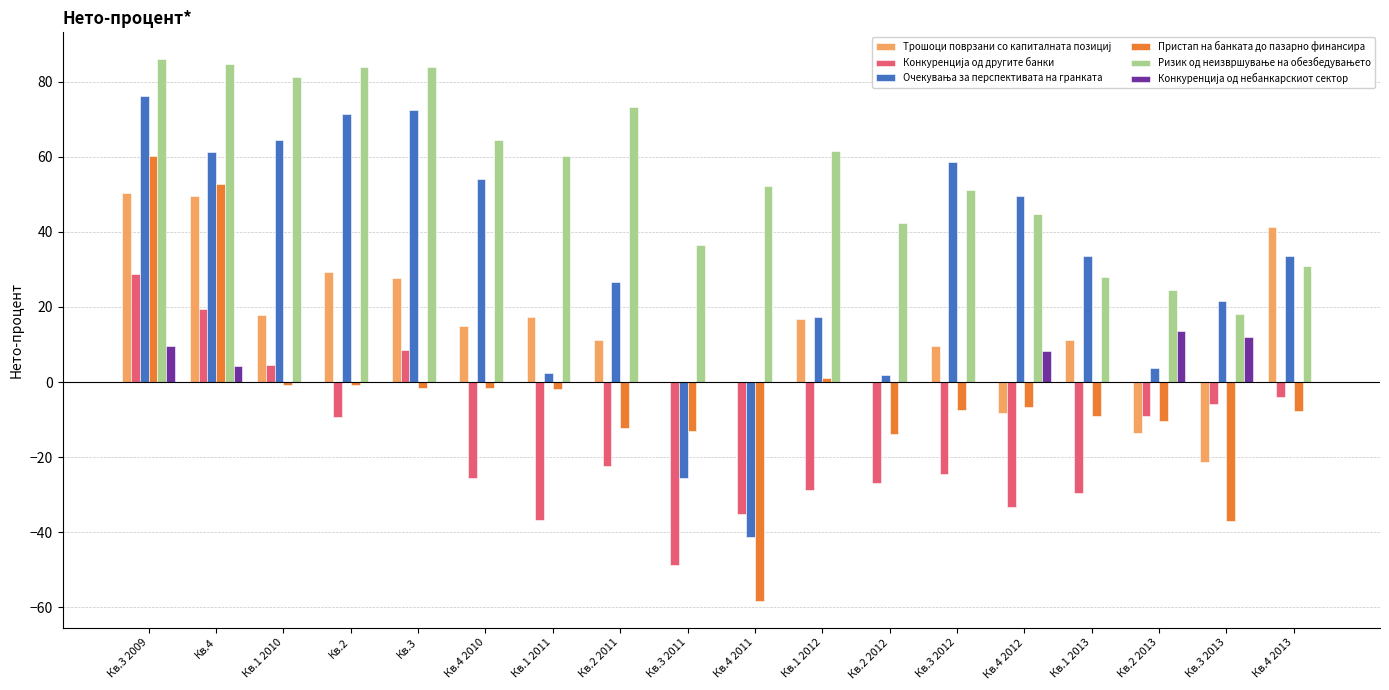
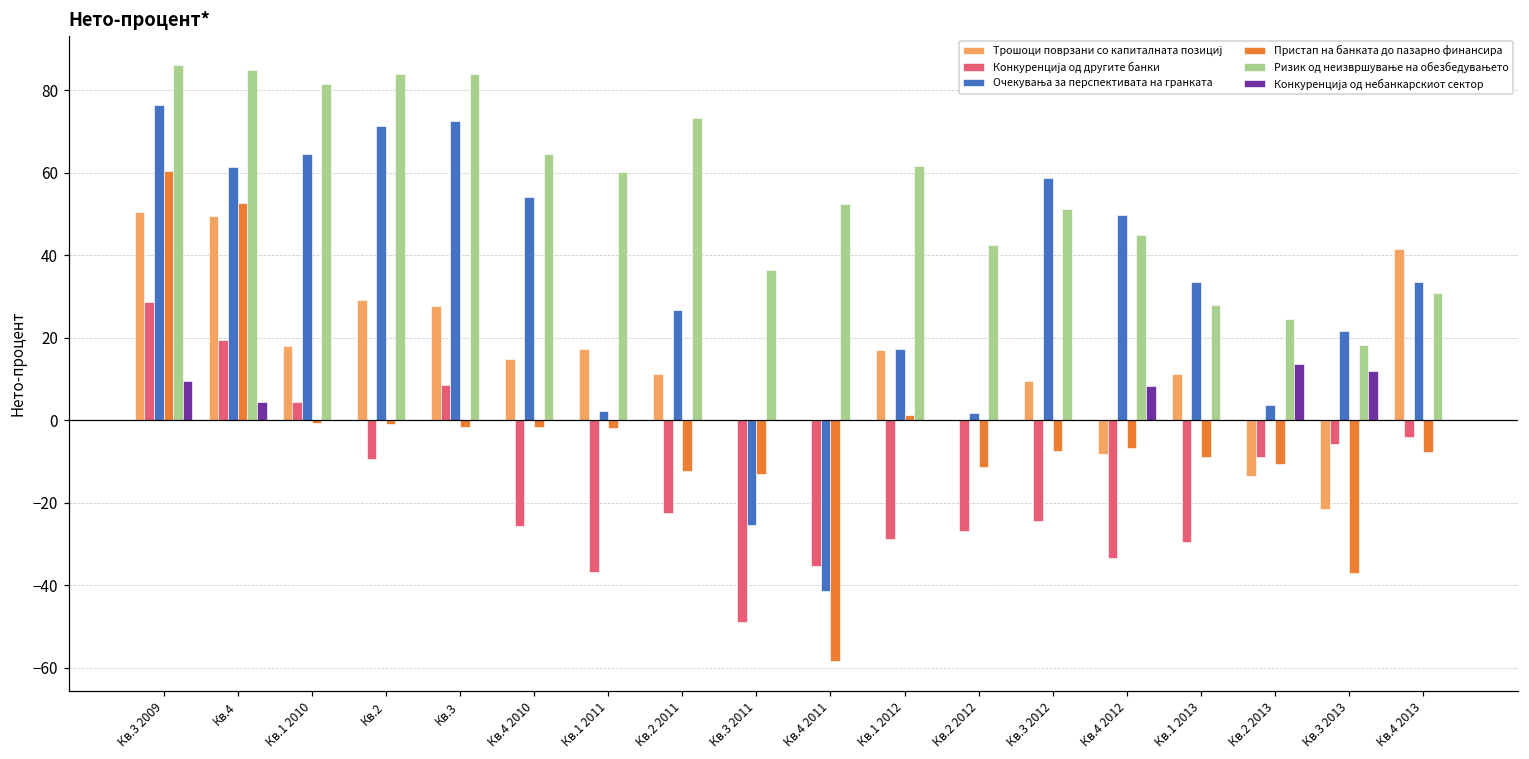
Пристап на банката до пазарно финансира, Кв.2 2012: -14 -> -11
